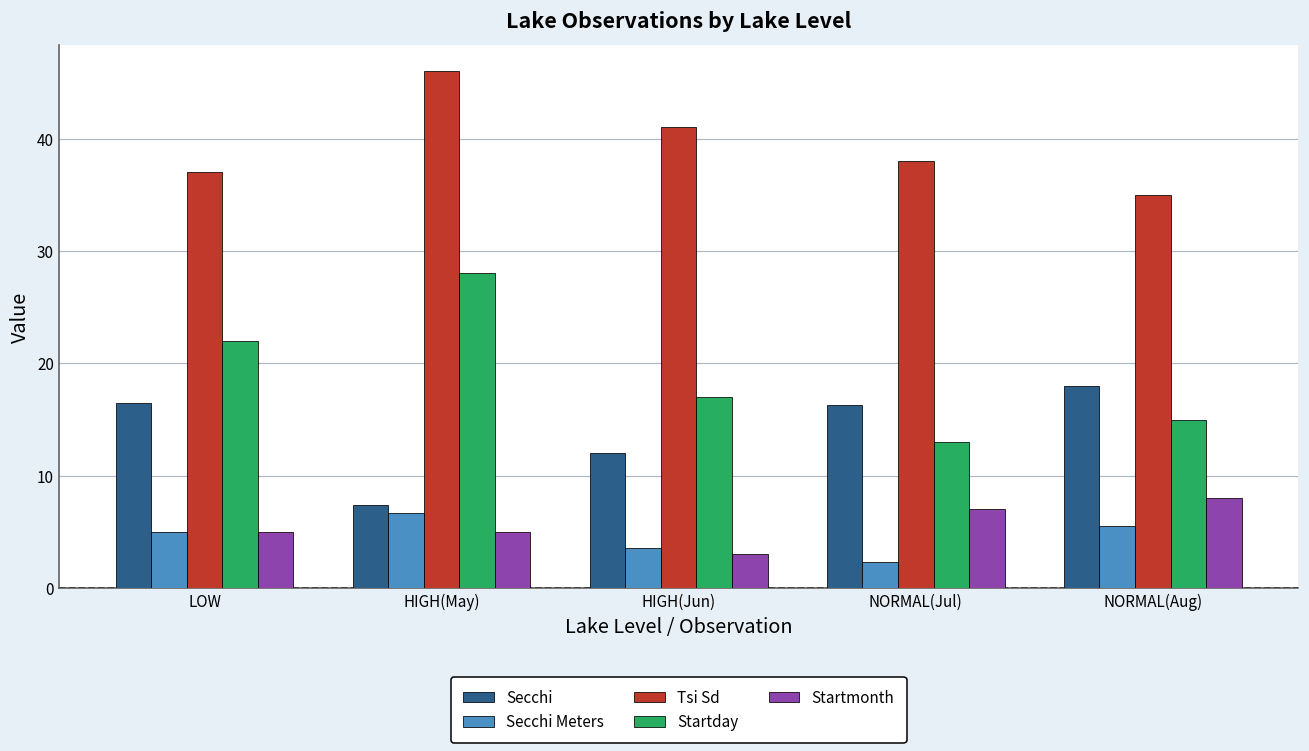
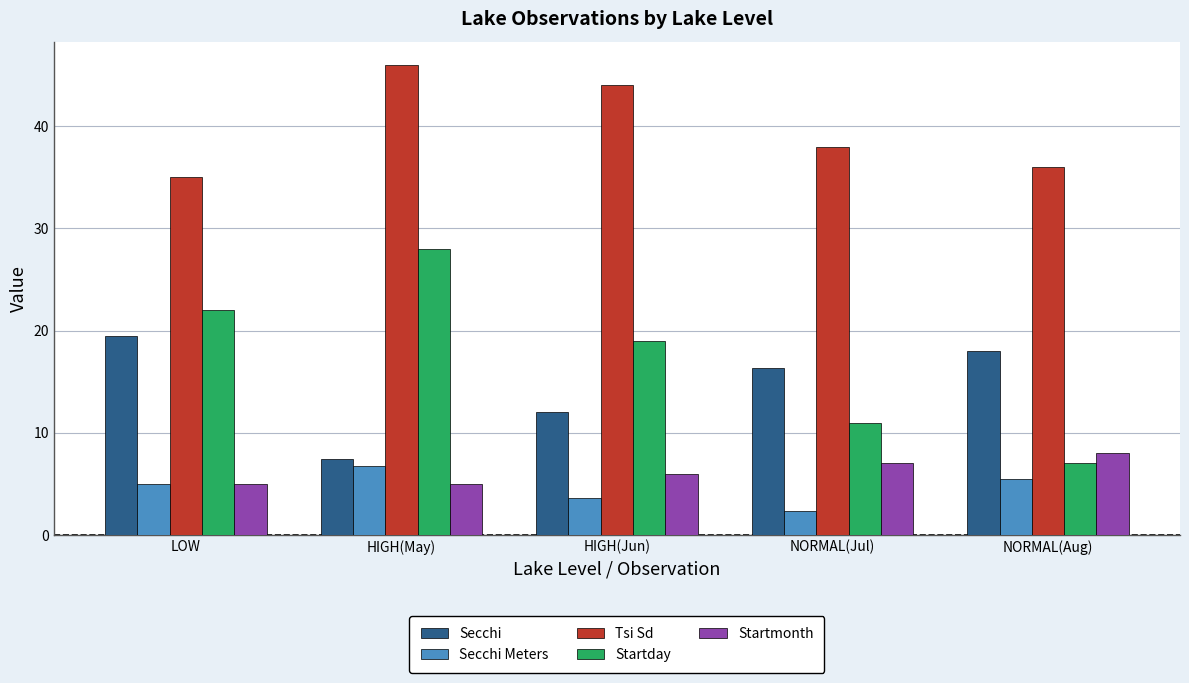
Secchi, LOW: 16.5 -> 19.5
Tsi Sd, LOW: 37 -> 35
Tsi Sd, HIGH(Jun): 41 -> 44
Startday, HIGH(Jun): 17 -> 19
Startmonth, HIGH(Jun): 3 -> 6
Startday, NORMAL(Jul): 13 -> 11
Tsi Sd, NORMAL(Aug): 35 -> 36
Startday, NORMAL(Aug): 15 -> 7
